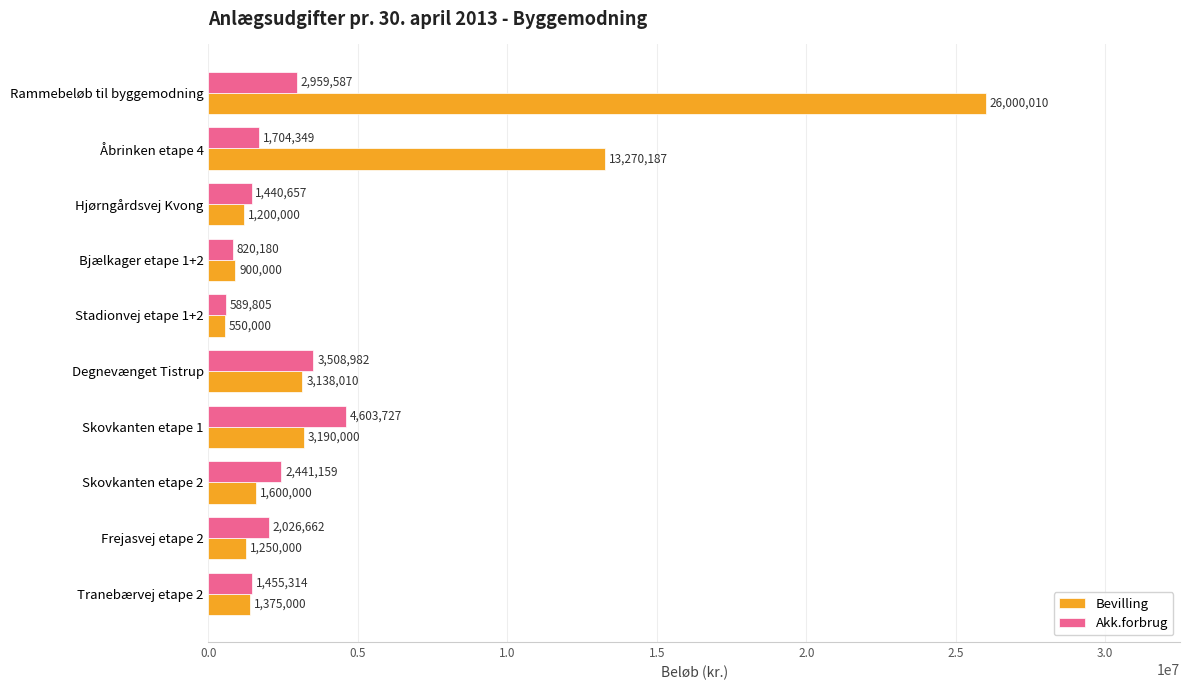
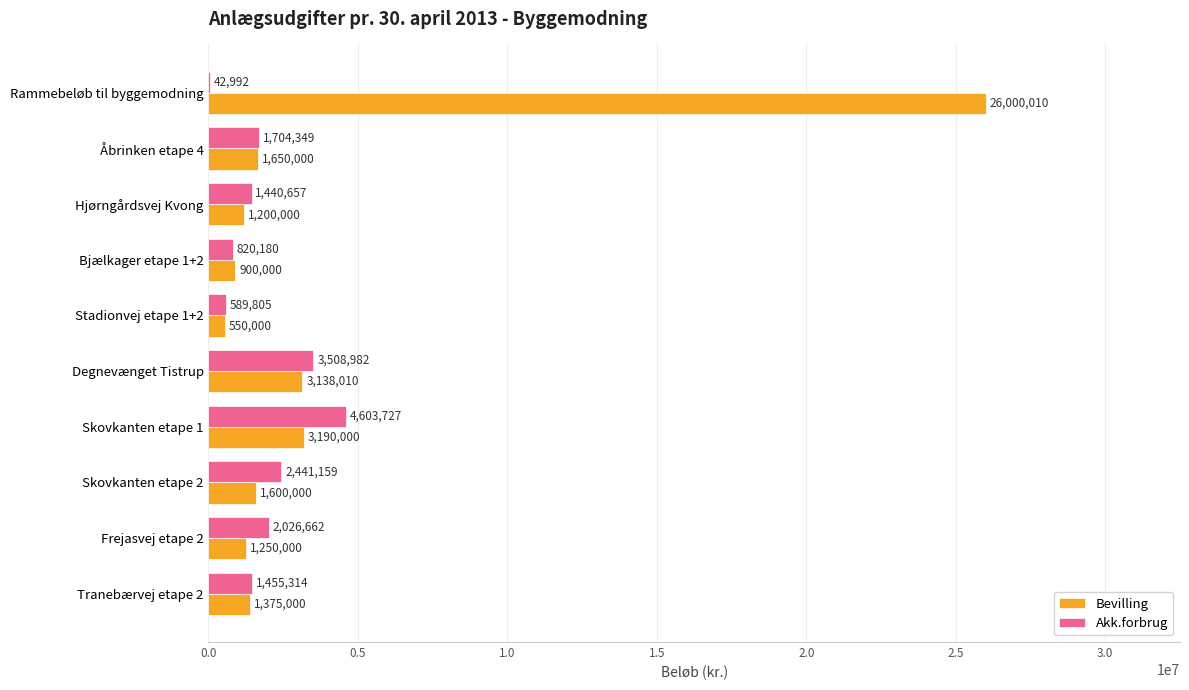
Akk.forbrug, Rammebeløb til byggemodning: 2,959,587 -> 42,992
Bevilling, Åbrinken etape 4: 13,270,187 -> 1,650,000
